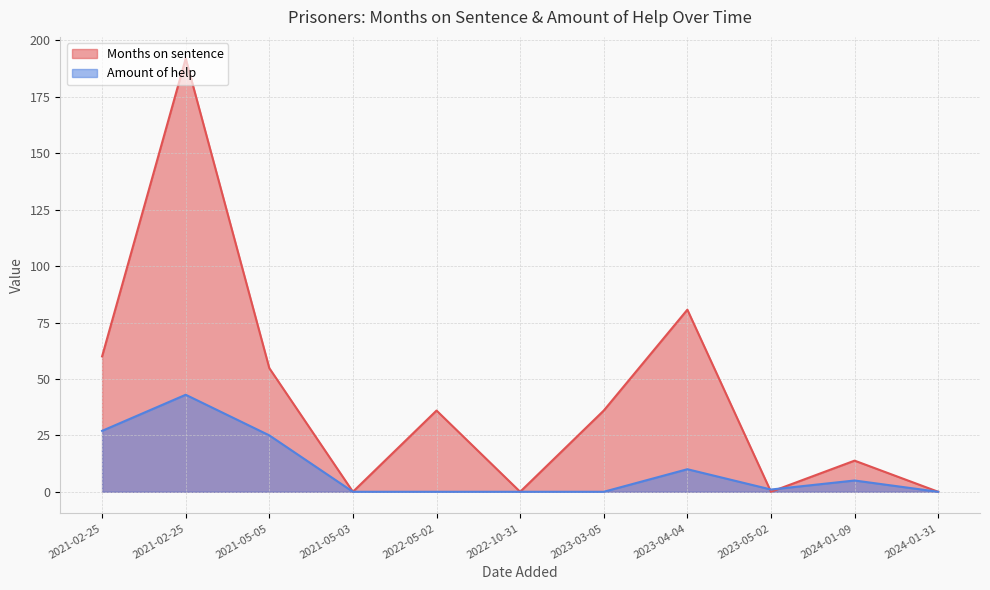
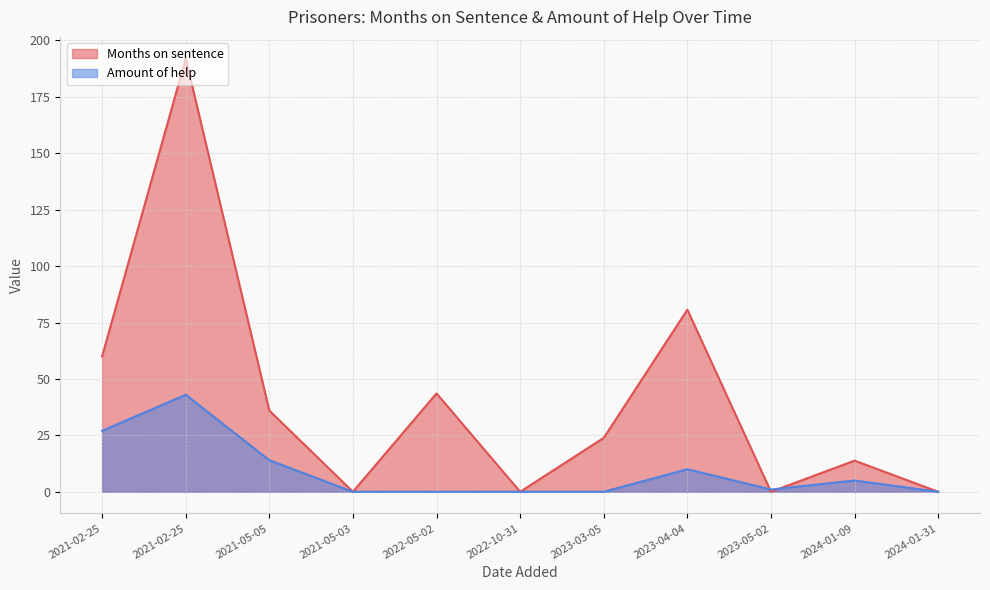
Months on sentence, 2021-05-05: 55 -> 36
Amount of help, 2021-05-05: 25 -> 14
Months on sentence, 2022-05-02: 36 -> 44
Months on sentence, 2023-03-05: 36 -> 24
